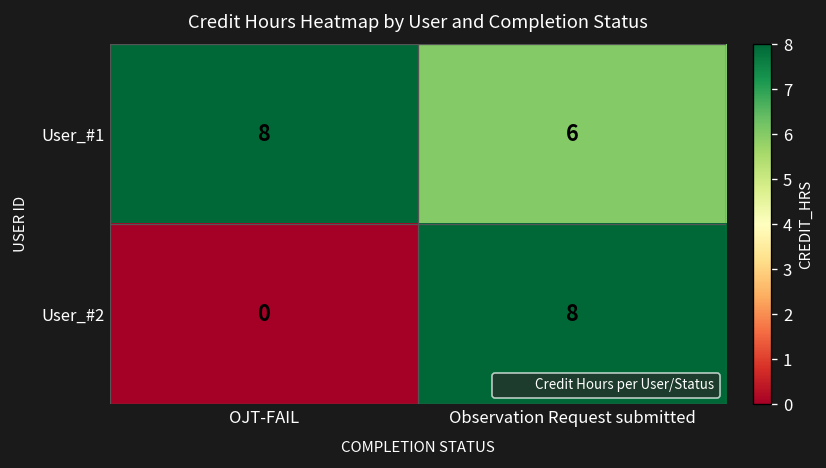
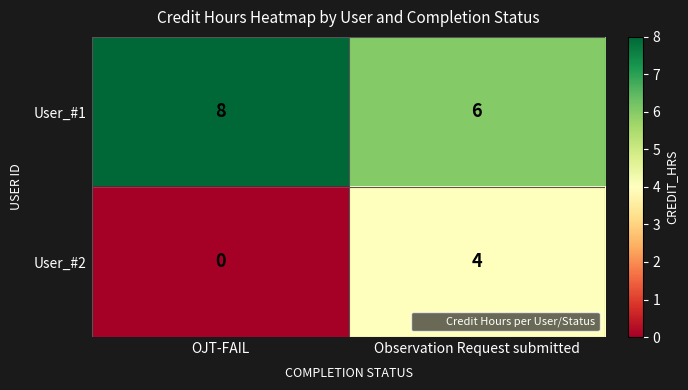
User_#2, Observation Request submitted: 8 -> 4
